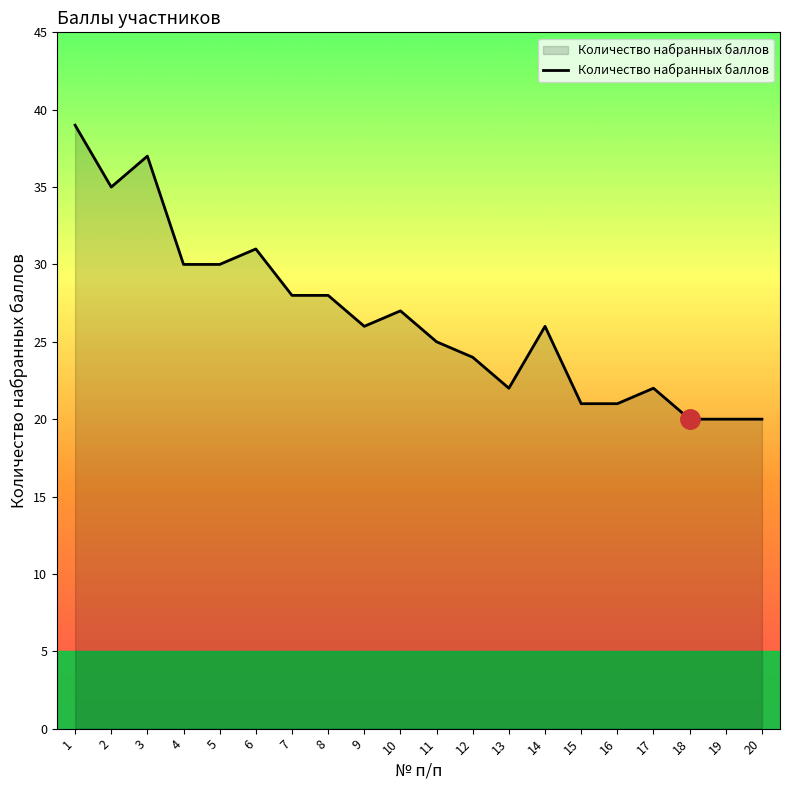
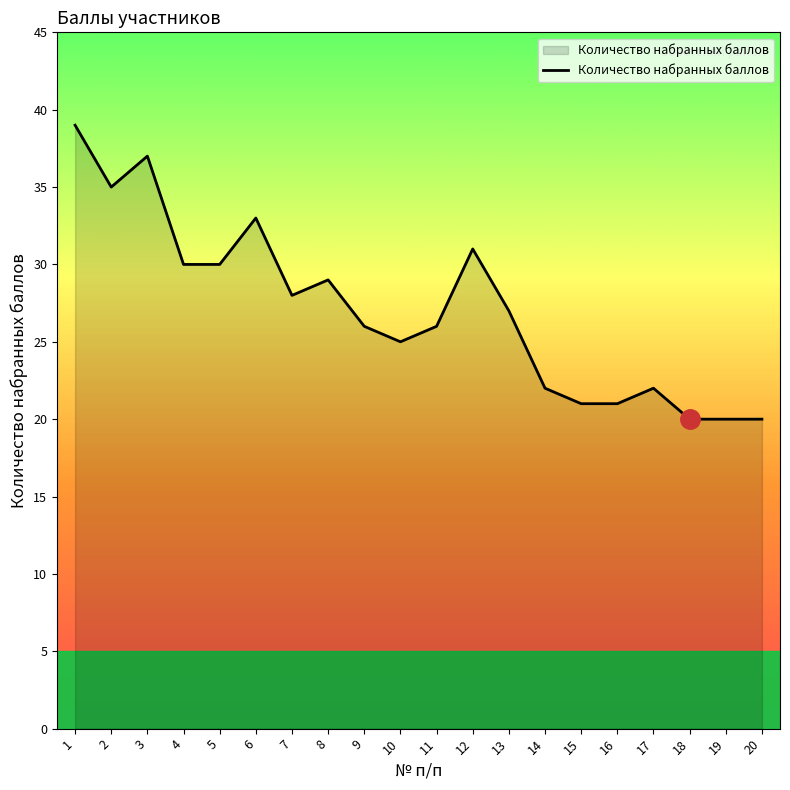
Количество набранных баллов, 6: 31 -> 33
Количество набранных баллов, 8: 28 -> 29
Количество набранных баллов, 10: 27 -> 25
Количество набранных баллов, 11: 25 -> 26
Количество набранных баллов, 12: 24 -> 31
Количество набранных баллов, 13: 22 -> 27
Количество набранных баллов, 14: 26 -> 22
